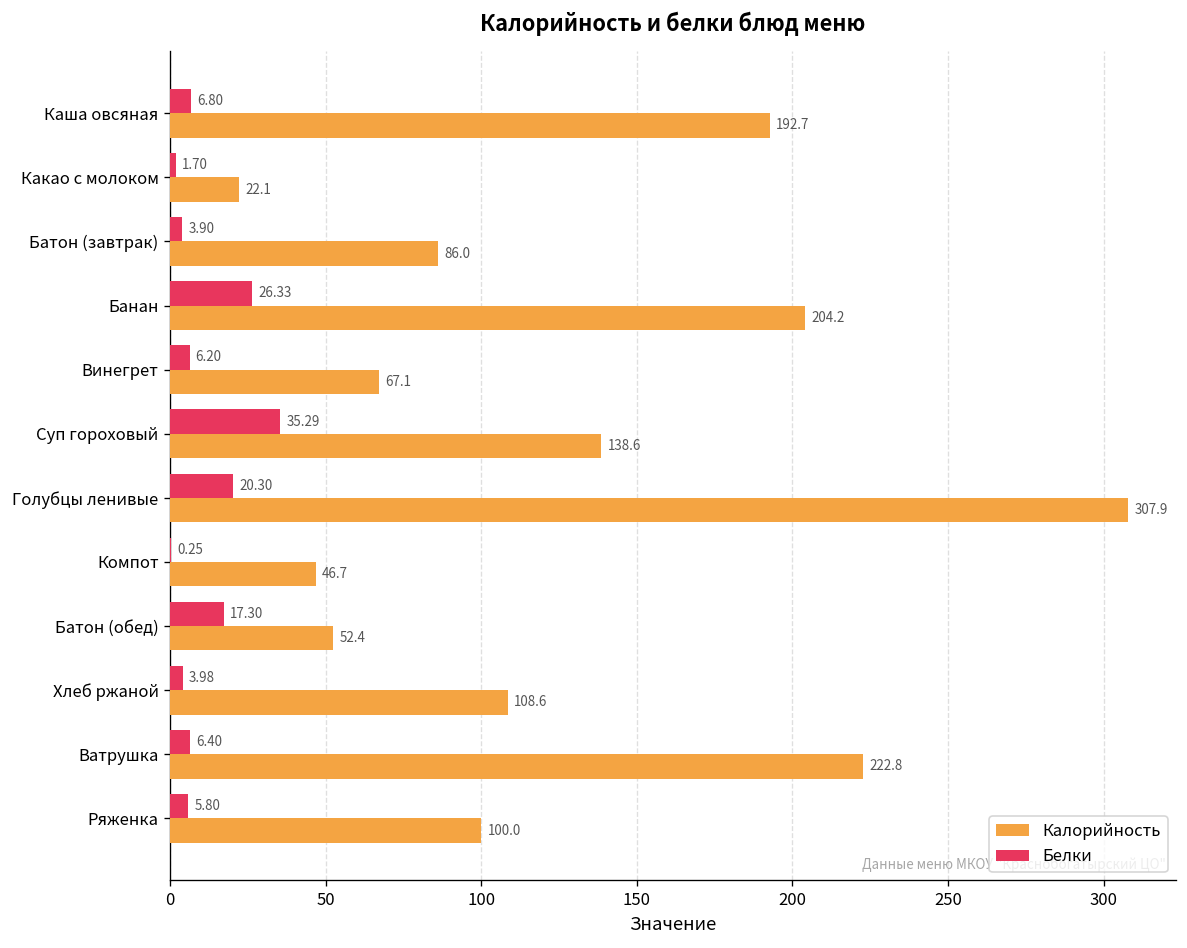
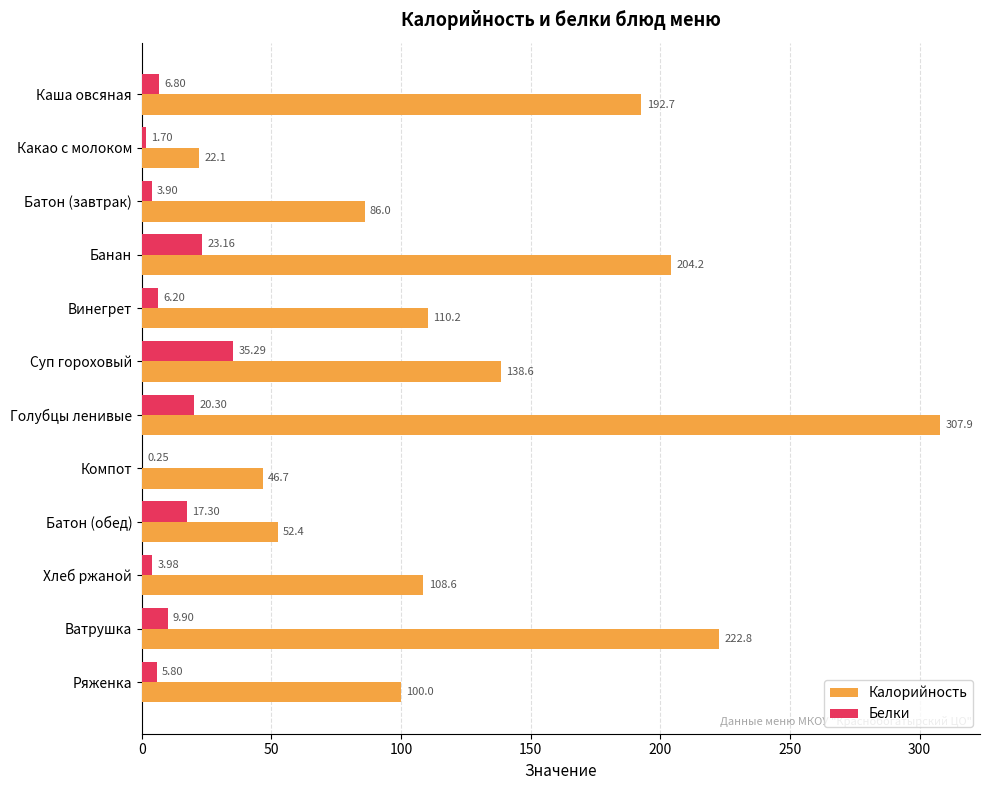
Белки, Банан: 26.33 -> 23.16
Калорийность, Винегрет: 67.1 -> 110.2
Белки, Ватрушка: 6.40 -> 9.90
